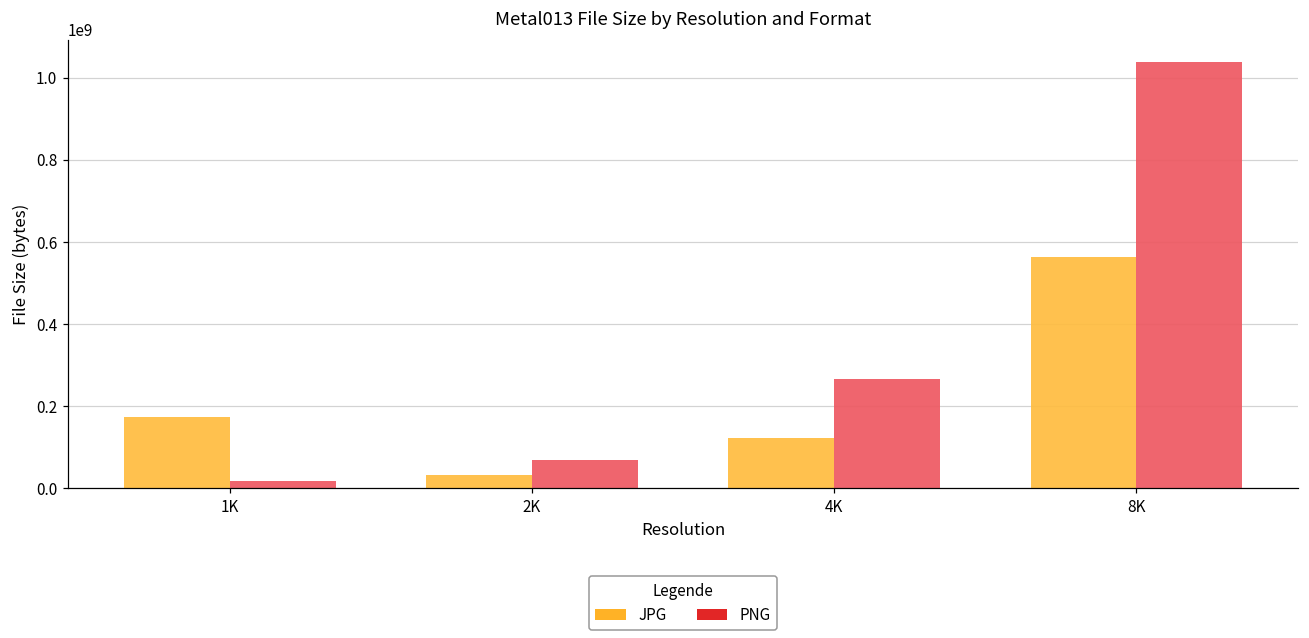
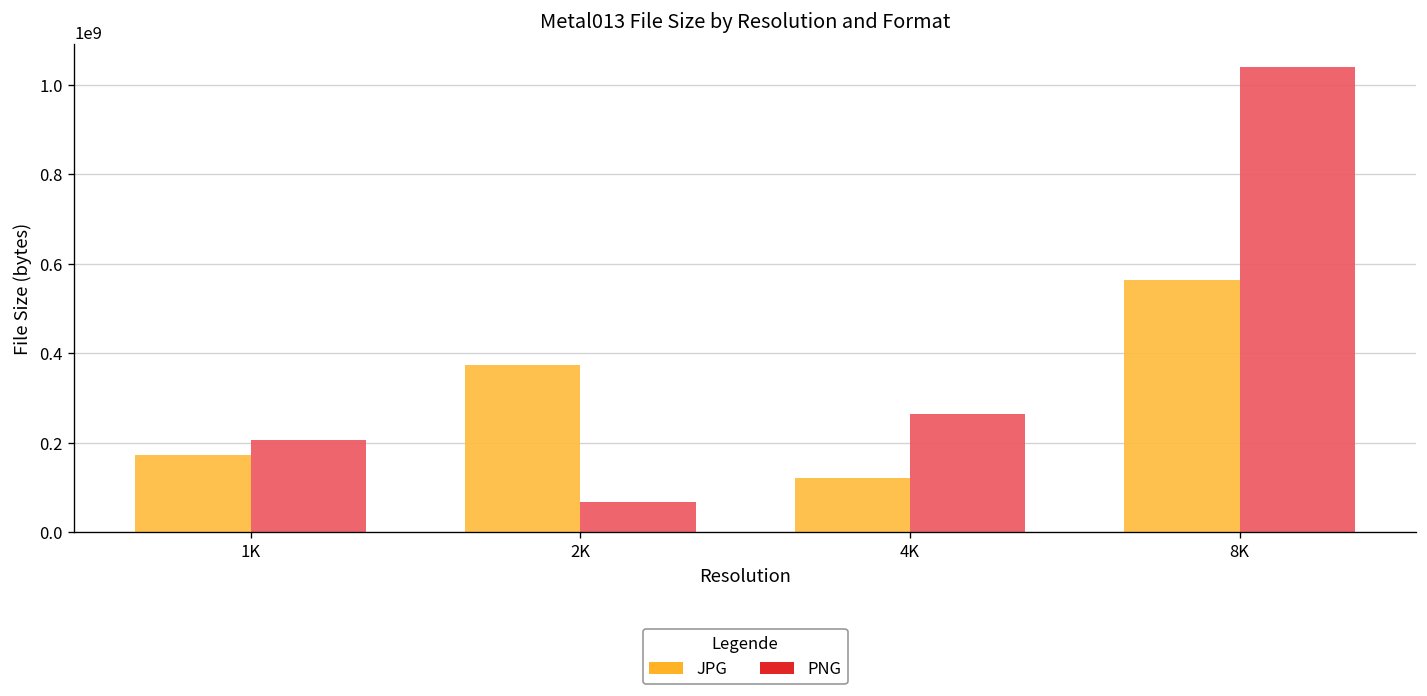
PNG, 1K: 20000000 -> 210000000
JPG, 2K: 30000000 -> 370000000
